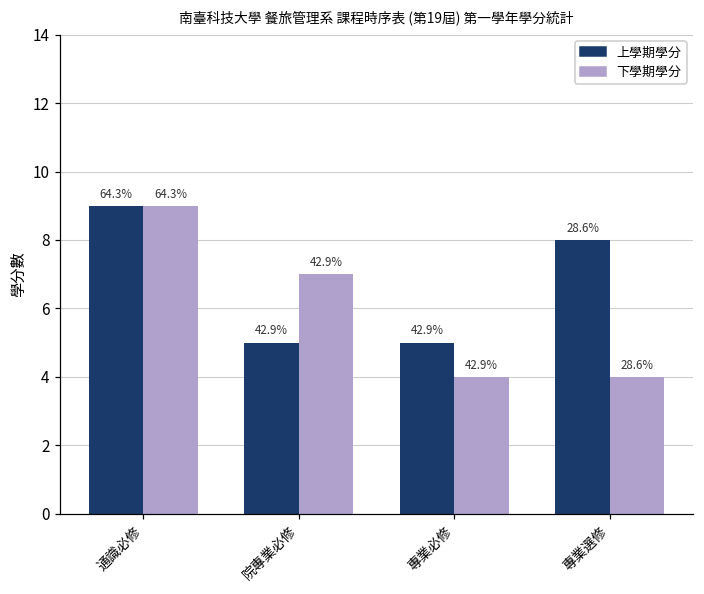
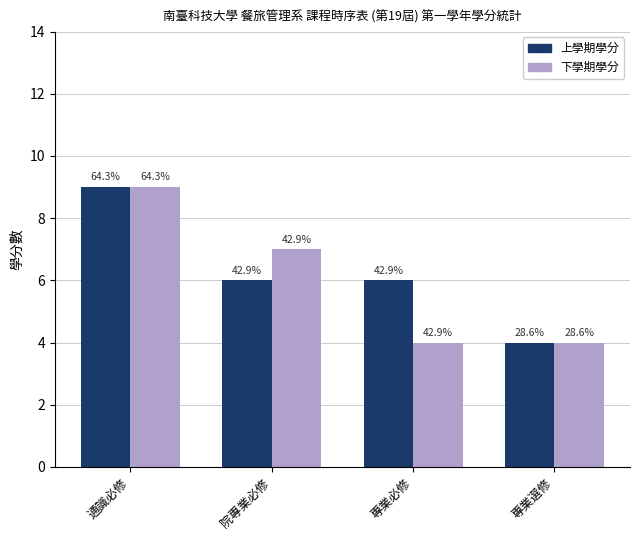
上學期學分, 院專業必修: 5 -> 6
上學期學分, 專業必修: 5 -> 6
上學期學分, 專業選修: 8 -> 4
